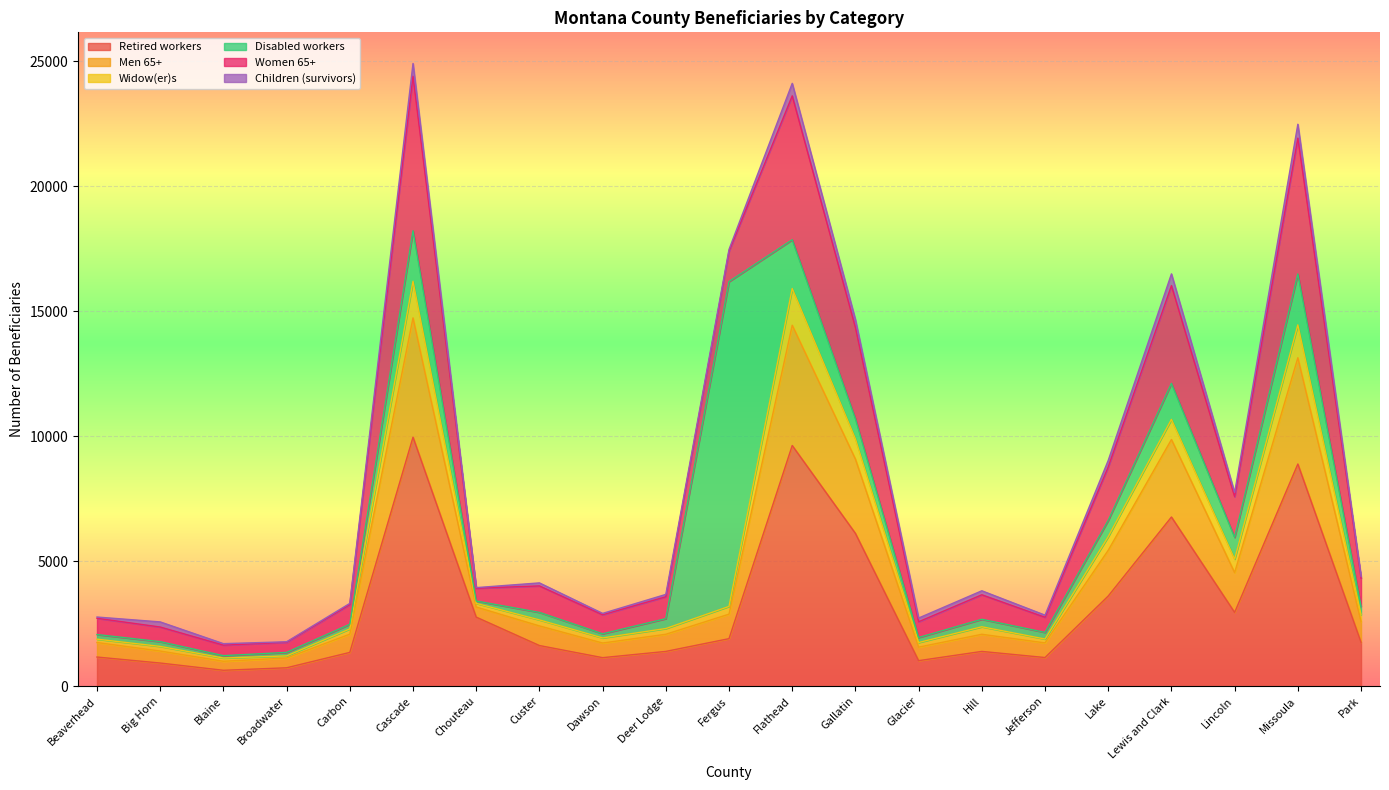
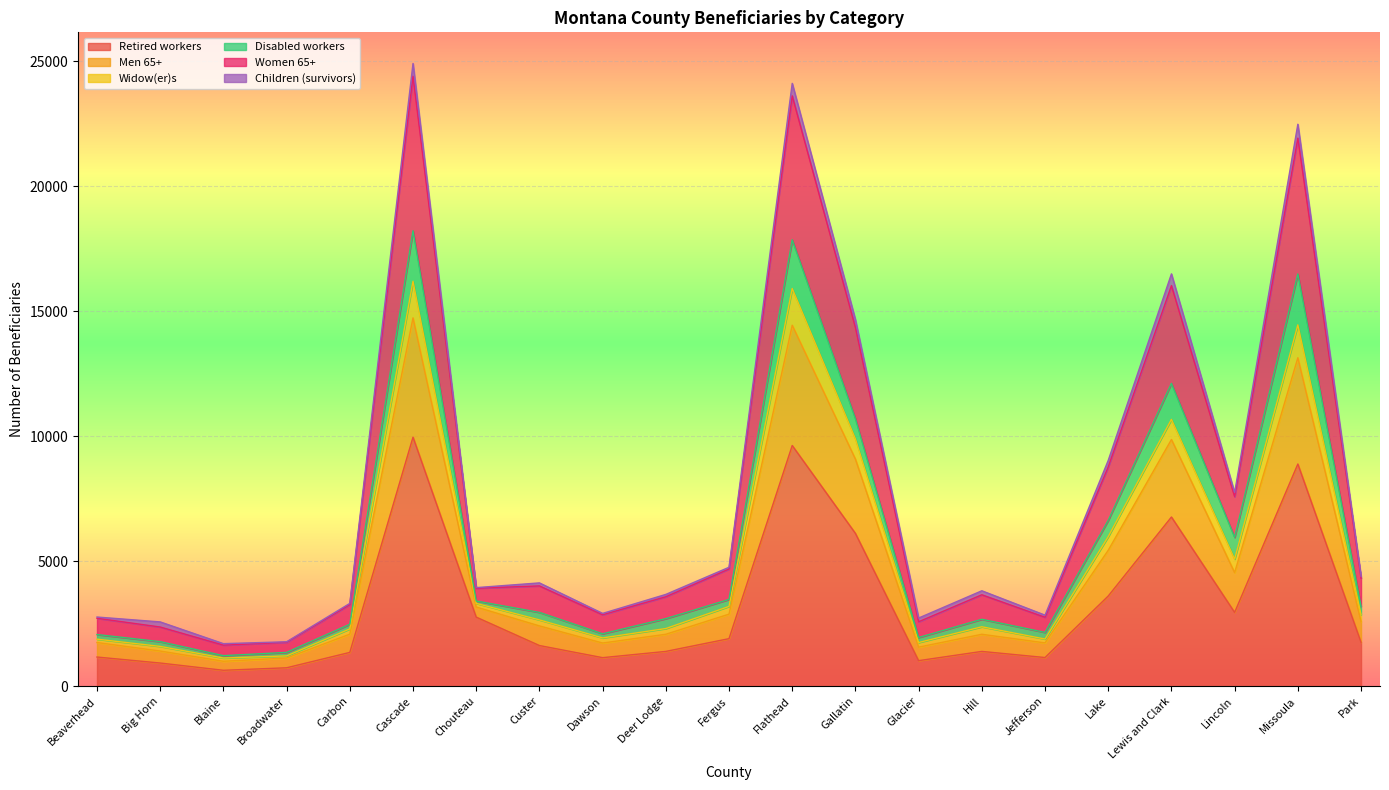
Disabled workers, Fergus: 13000 -> 300
